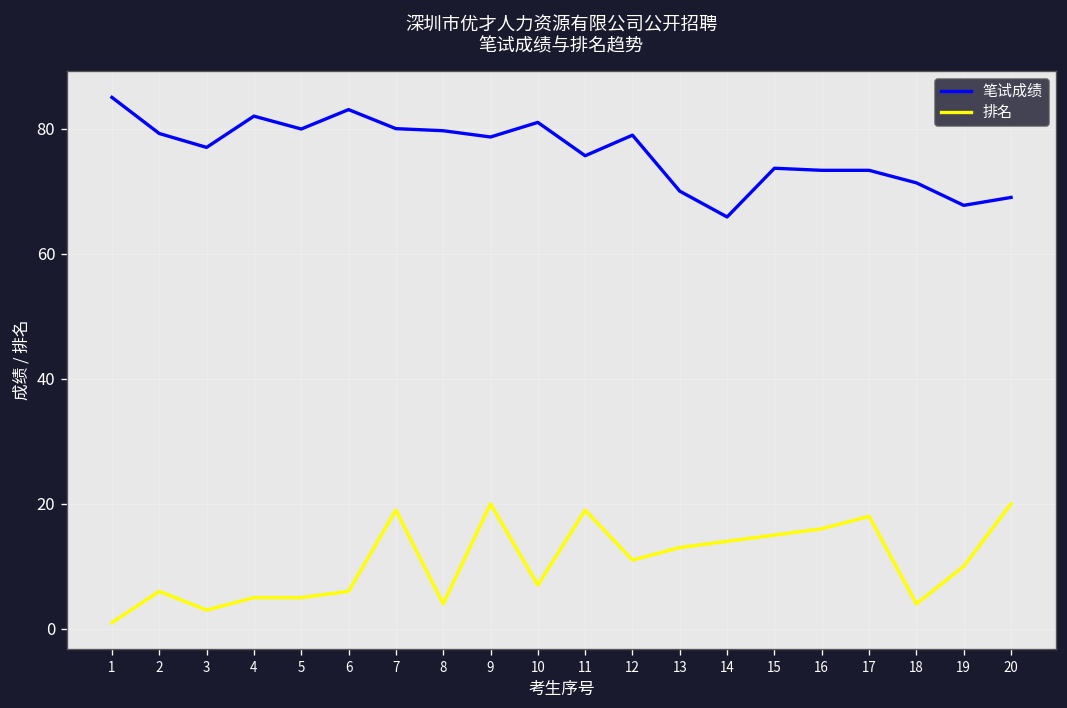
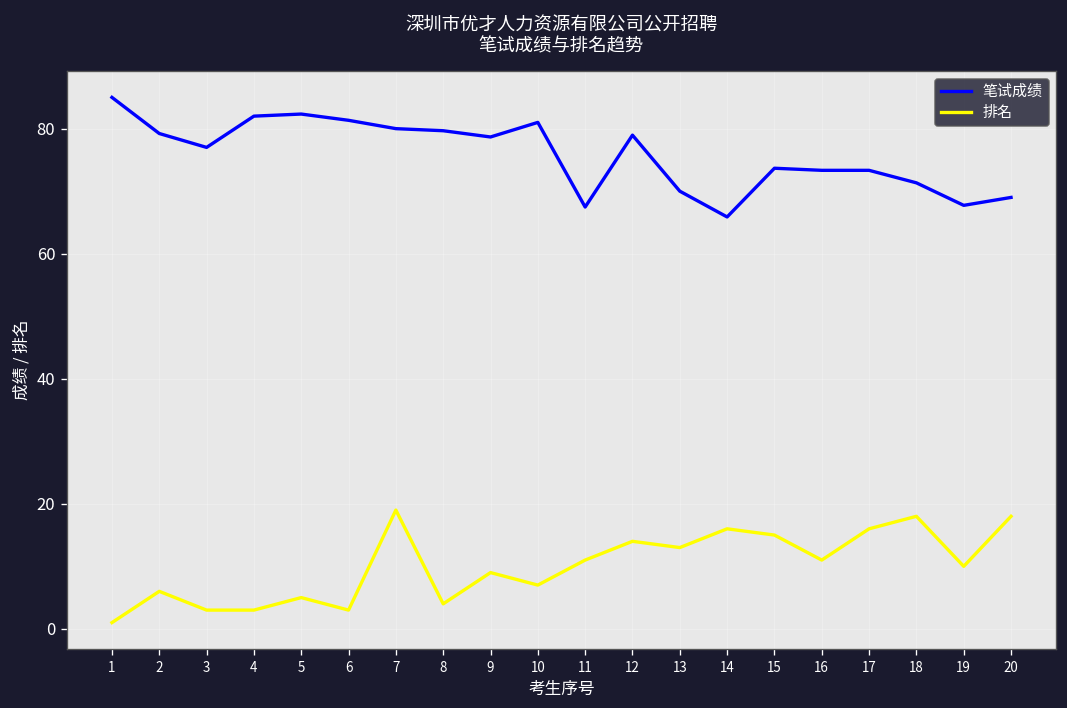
排名, 4: 5 -> 3
笔试成绩, 5: 80 -> 82
笔试成绩, 6: 83 -> 81
排名, 6: 6 -> 3
排名, 9: 20 -> 9
笔试成绩, 11: 76 -> 67
排名, 11: 19 -> 11
排名, 12: 11 -> 14
排名, 14: 14 -> 16
排名, 16: 16 -> 11
排名, 17: 18 -> 16
排名, 18: 4 -> 18
排名, 20: 20 -> 18
